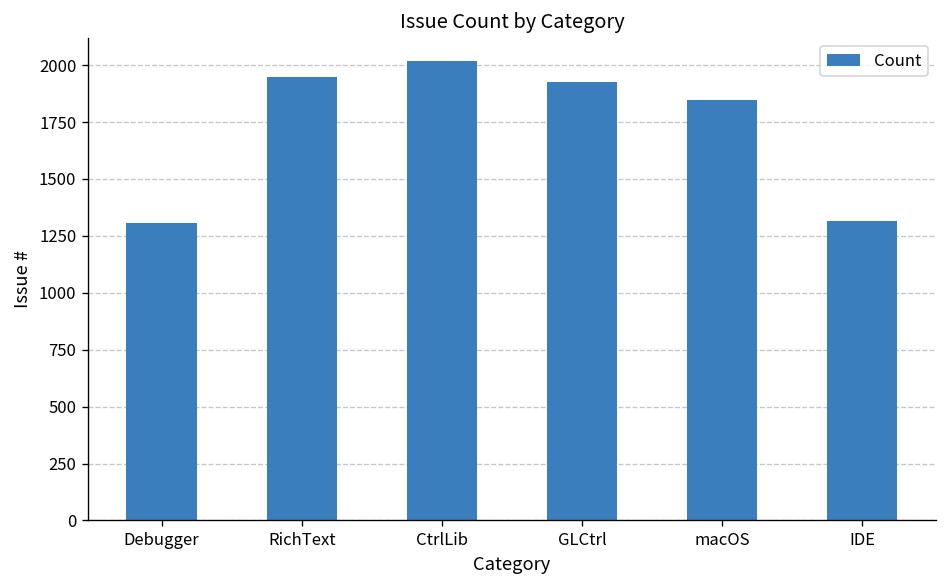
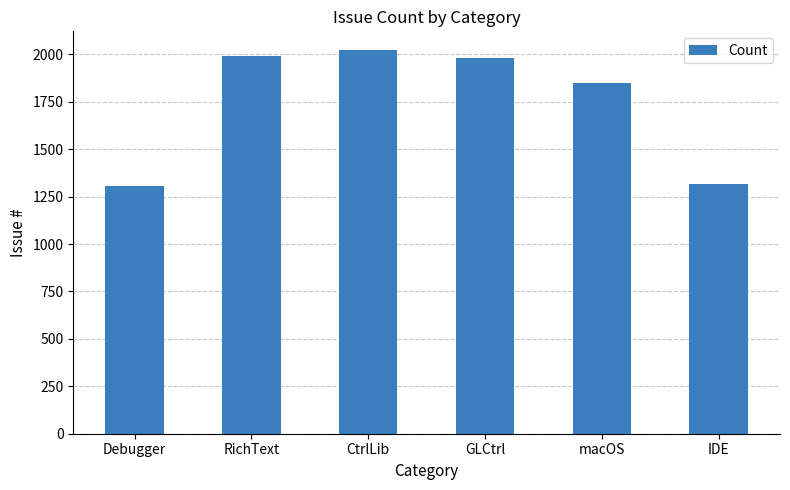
RichText: 1950 -> 1990
GLCtrl: 1930 -> 1980
